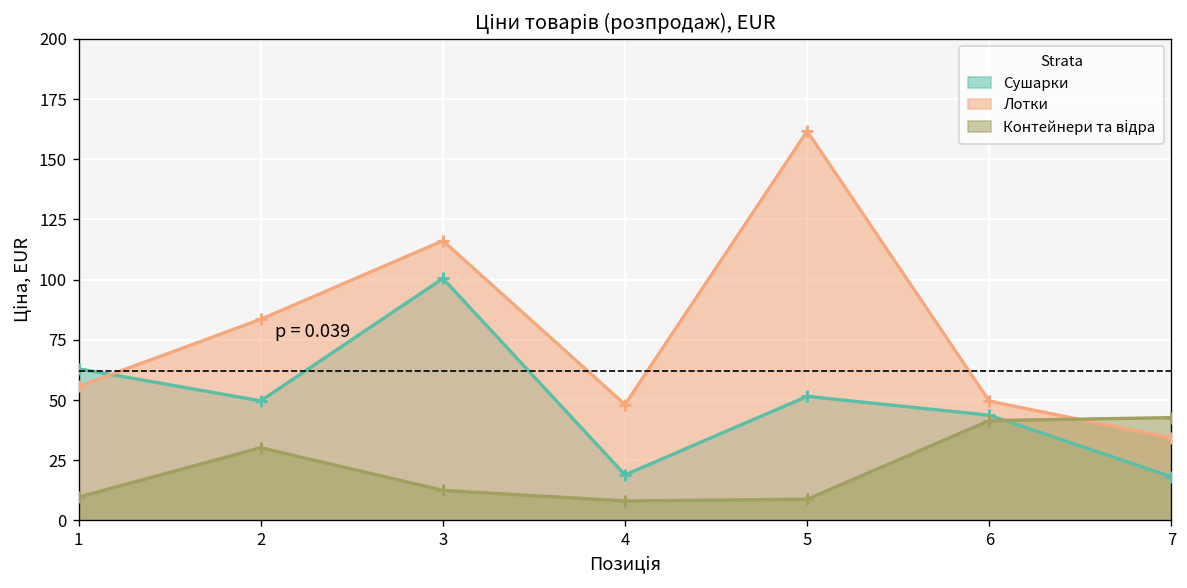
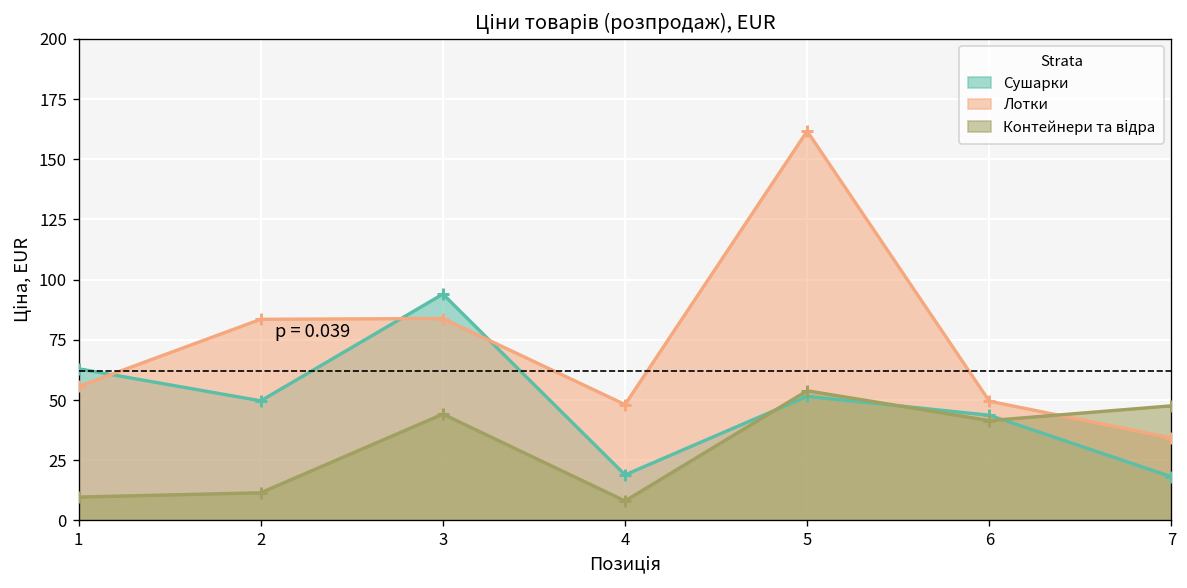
Контейнери та відра, 2: 30 -> 12
Сушарки, 3: 101 -> 94
Лотки, 3: 116 -> 84
Контейнери та відра, 3: 13 -> 44
Контейнери та відра, 5: 9 -> 54
Контейнери та відра, 7: 43 -> 48
